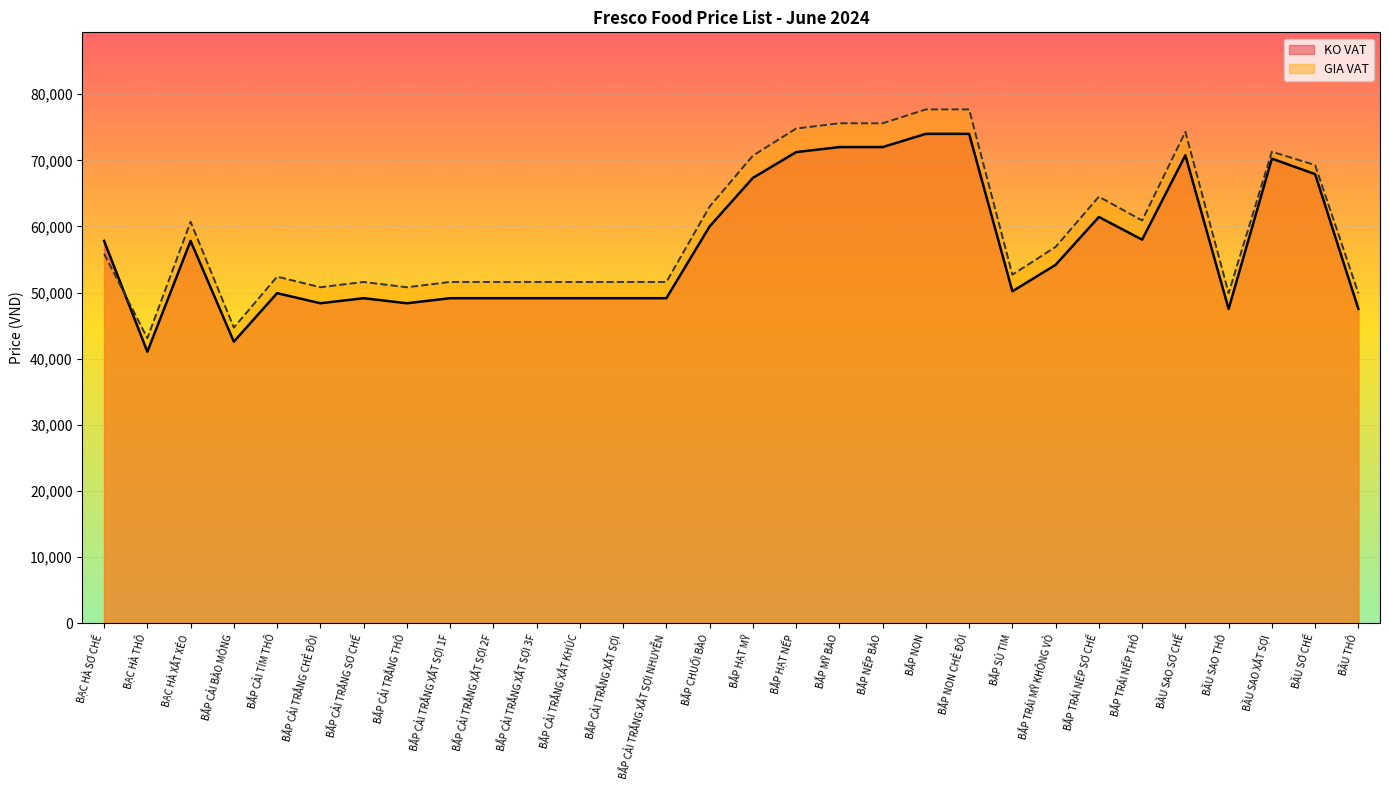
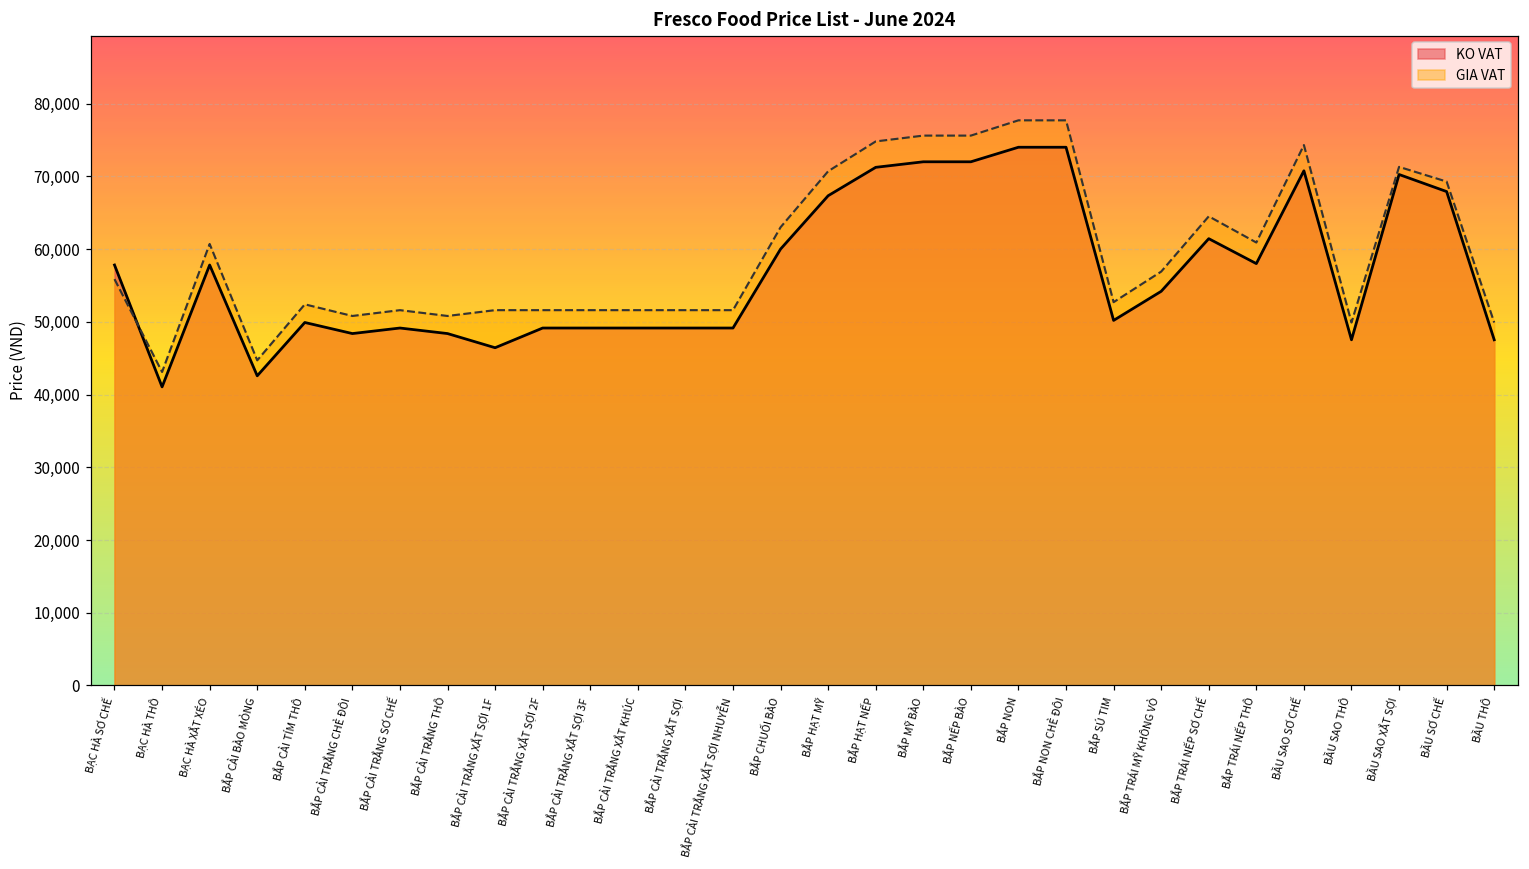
KO VAT, BẮP CẢI TRẮNG XẮT SỢI 1F: 49,000 -> 46,000
